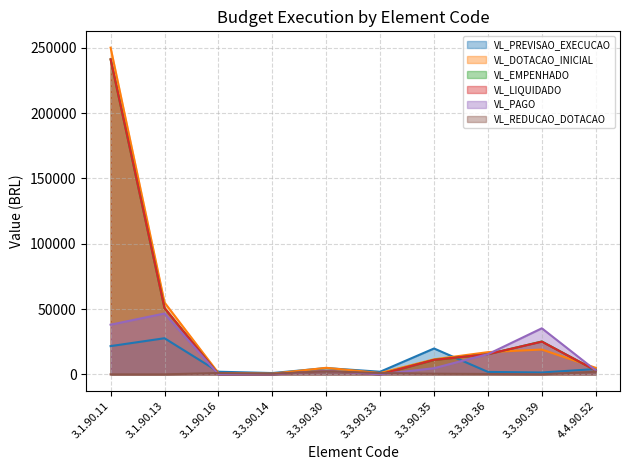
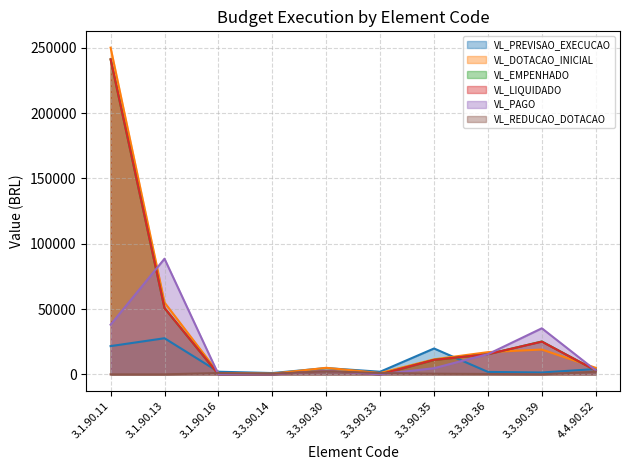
VL_PAGO, 3.1.90.13: 47000 -> 88000
